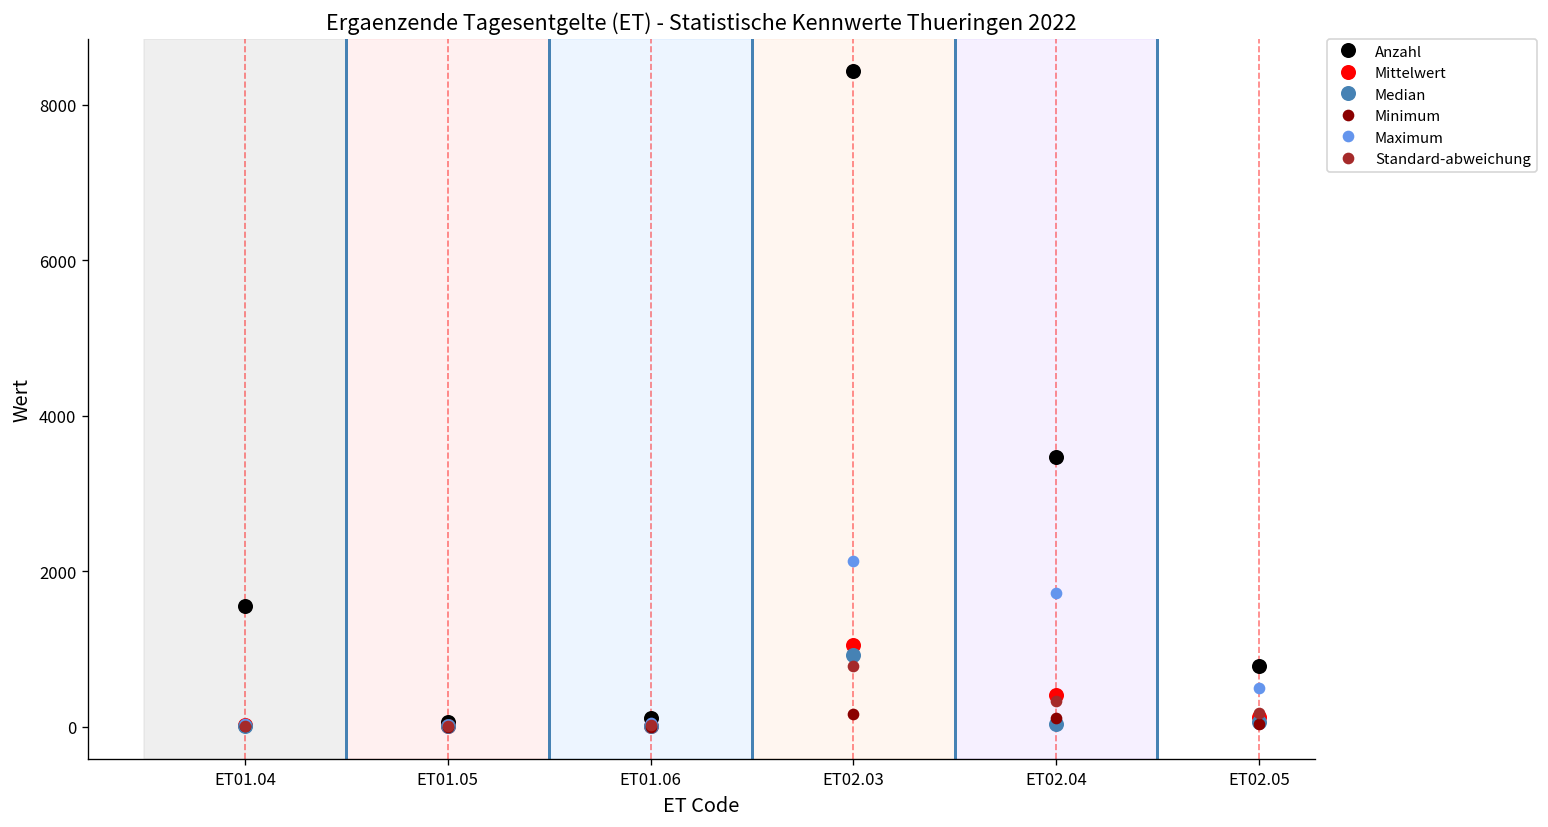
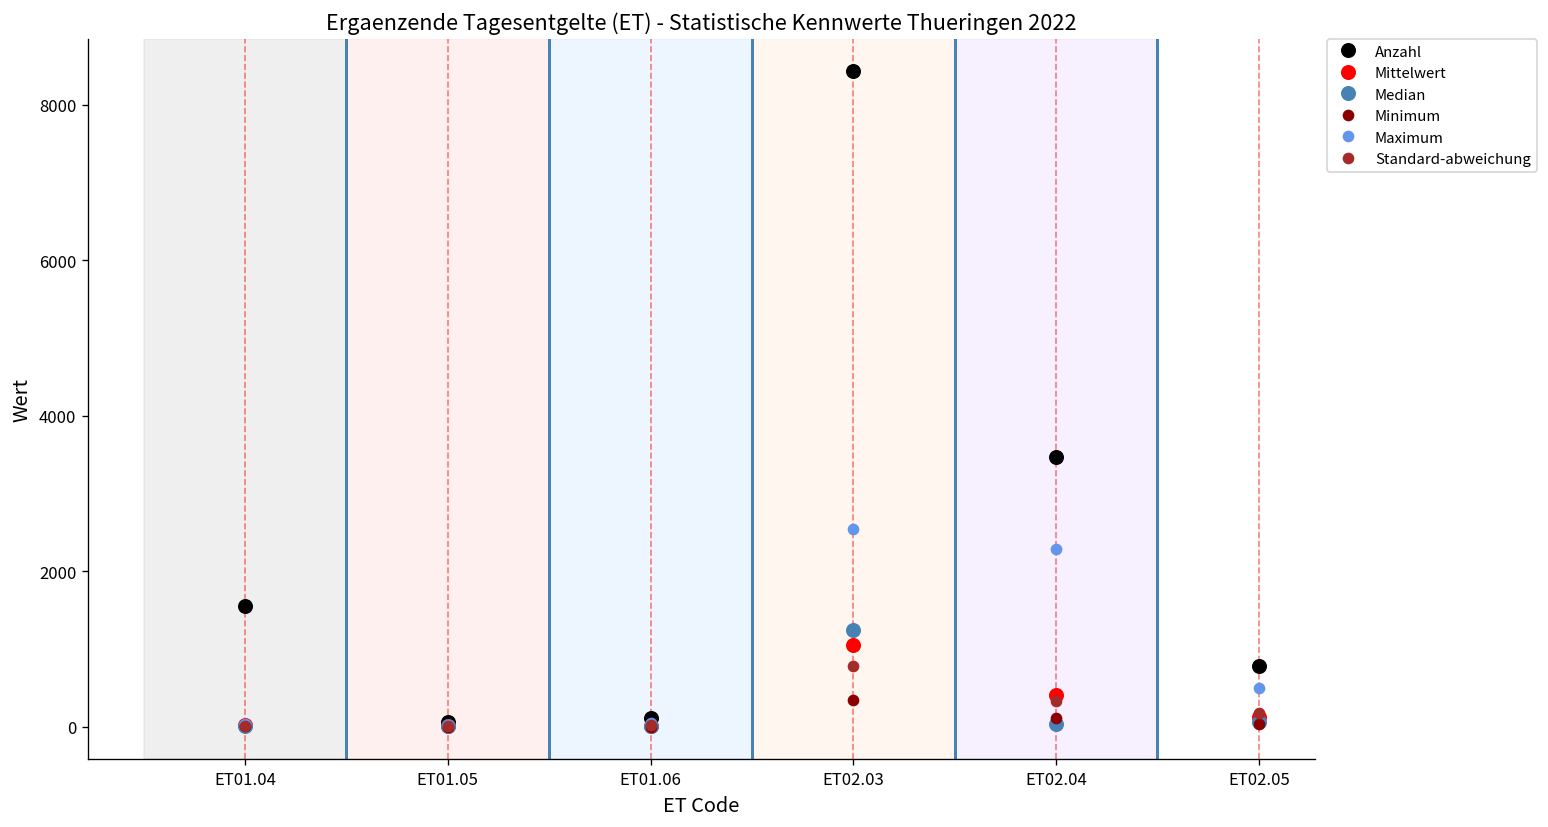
Median, ET02.03: 900 -> 1200
Minimum, ET02.03: 200 -> 300
Maximum, ET02.03: 2100 -> 2500
Maximum, ET02.04: 1700 -> 2300
